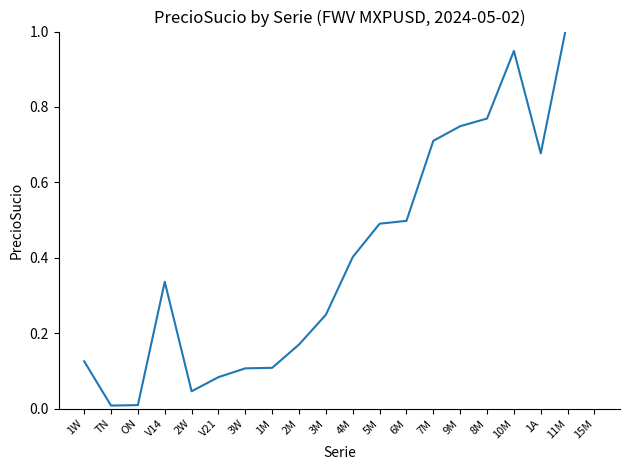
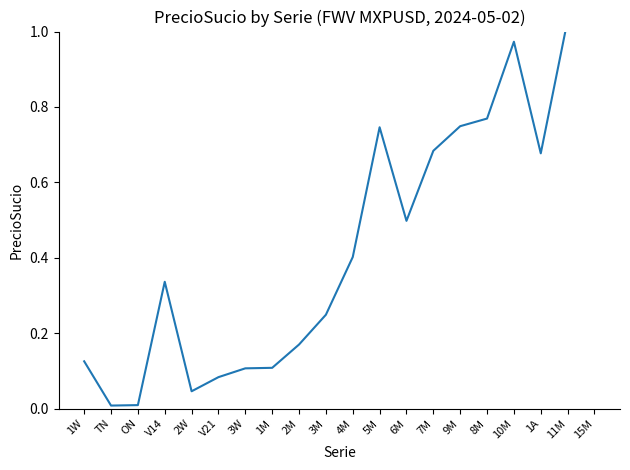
5M: 0.49 -> 0.75
7M: 0.71 -> 0.68
10M: 0.95 -> 0.97
